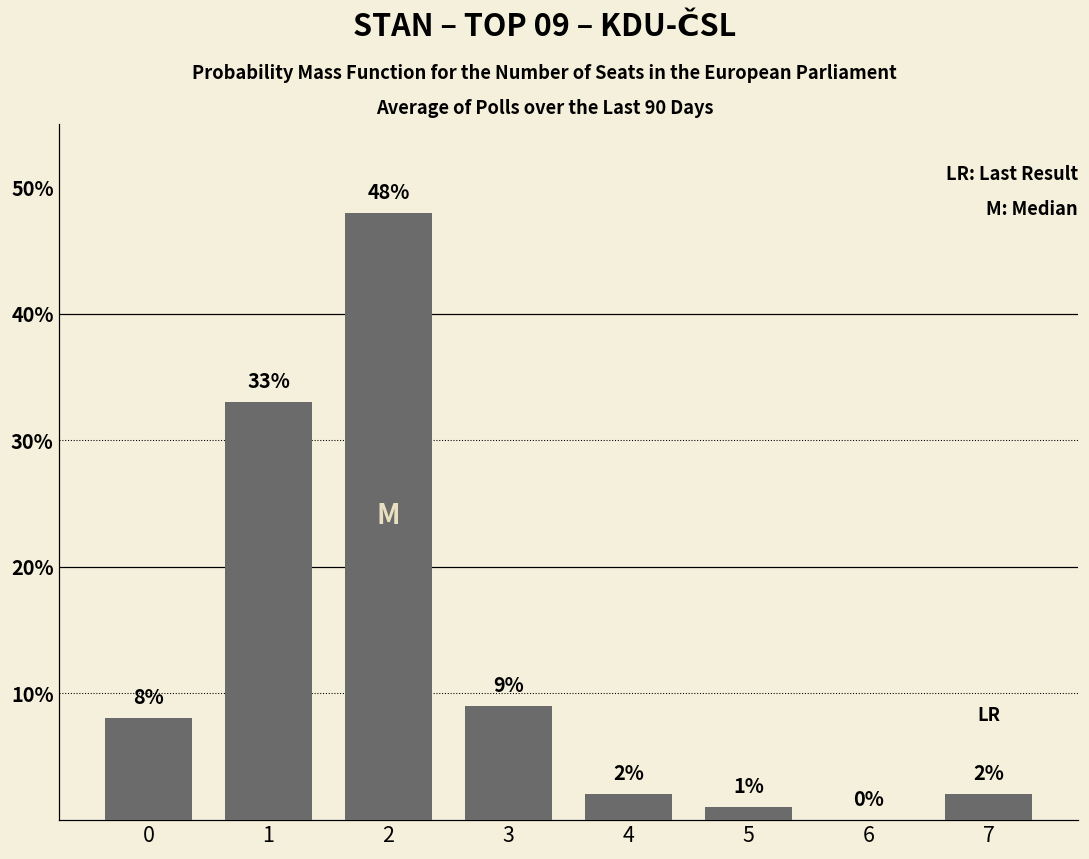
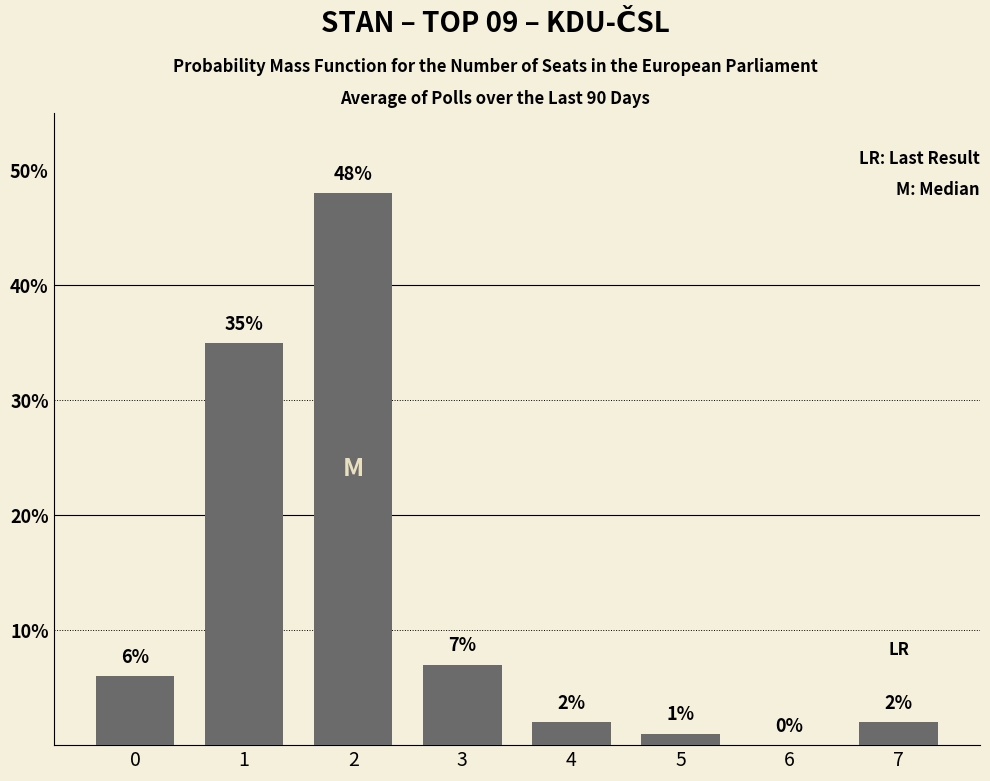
0: 8% -> 6%
1: 33% -> 35%
3: 9% -> 7%
